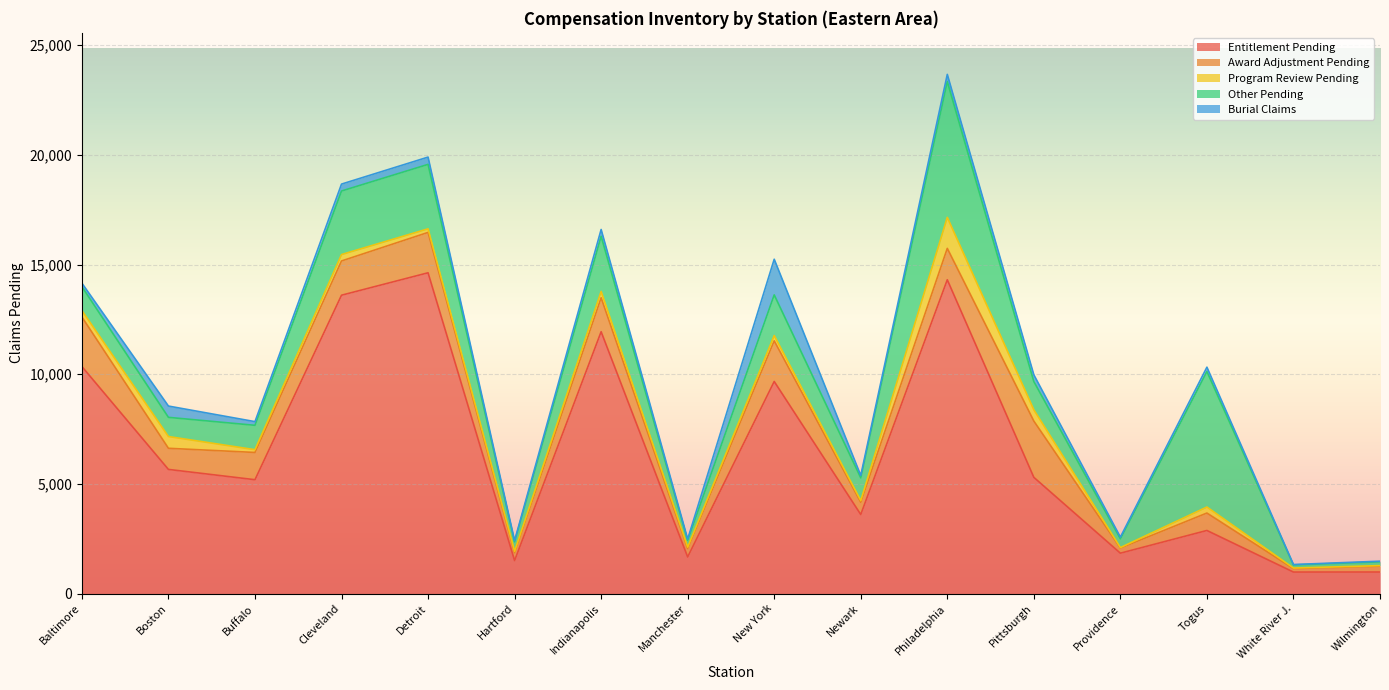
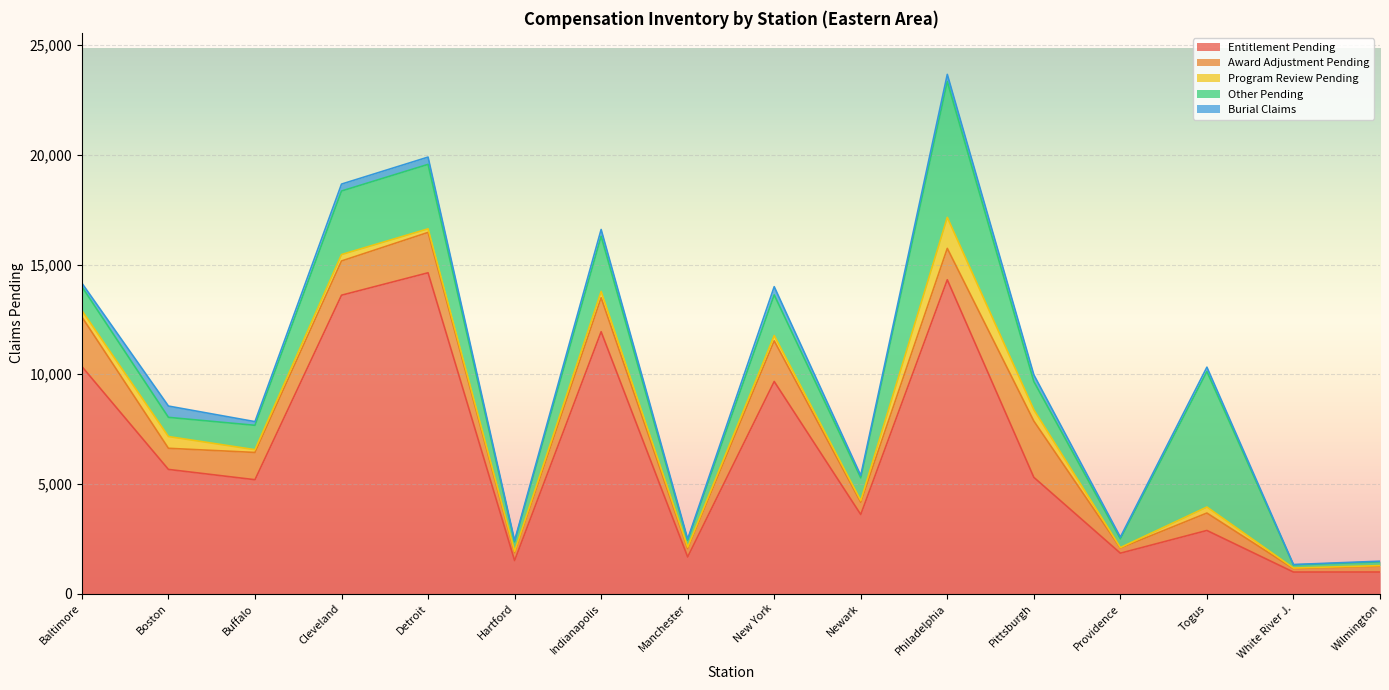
Burial Claims, New York: 1,600 -> 400
